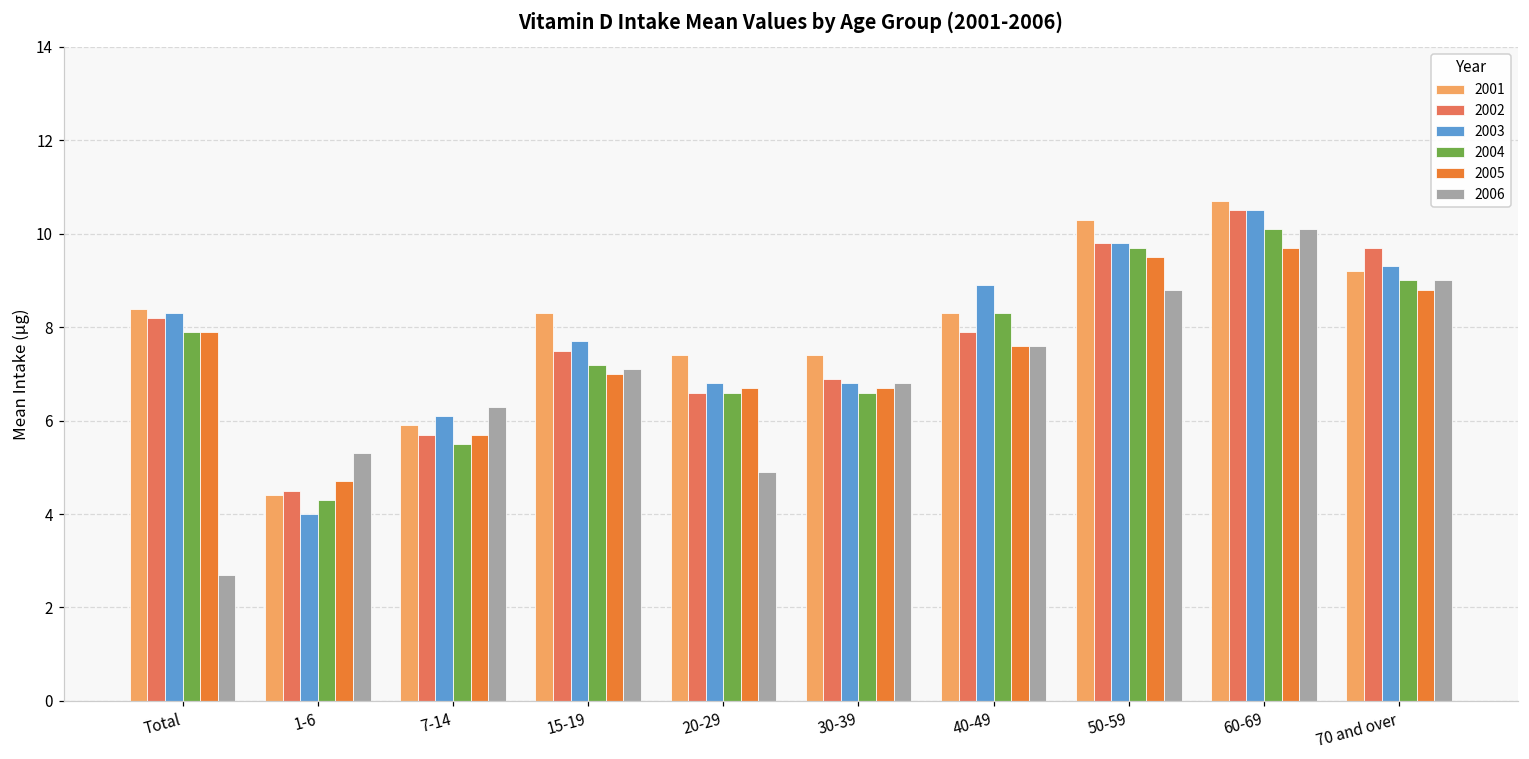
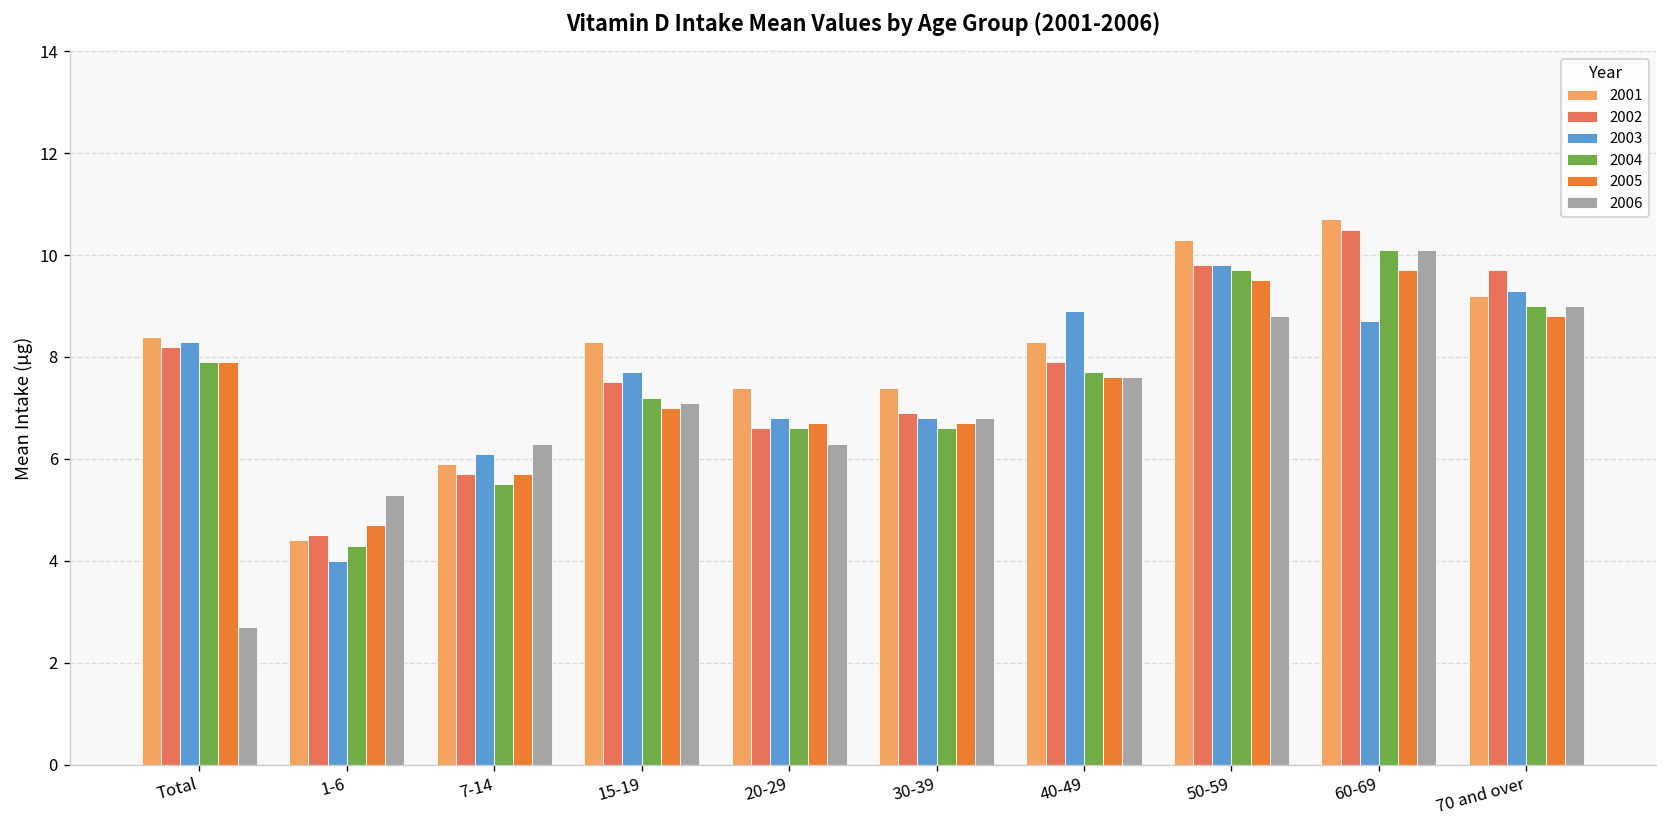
2006, 20-29: 4.9 -> 6.3
2004, 40-49: 8.3 -> 7.7
2003, 60-69: 10.5 -> 8.7
